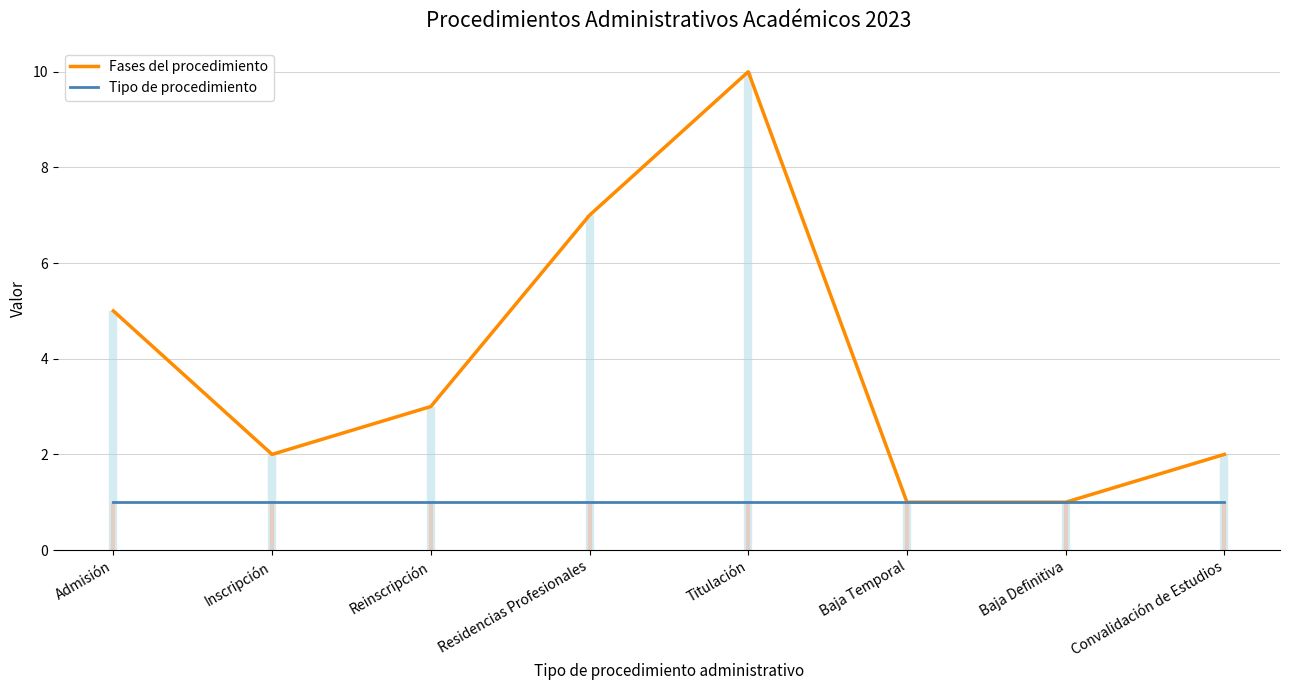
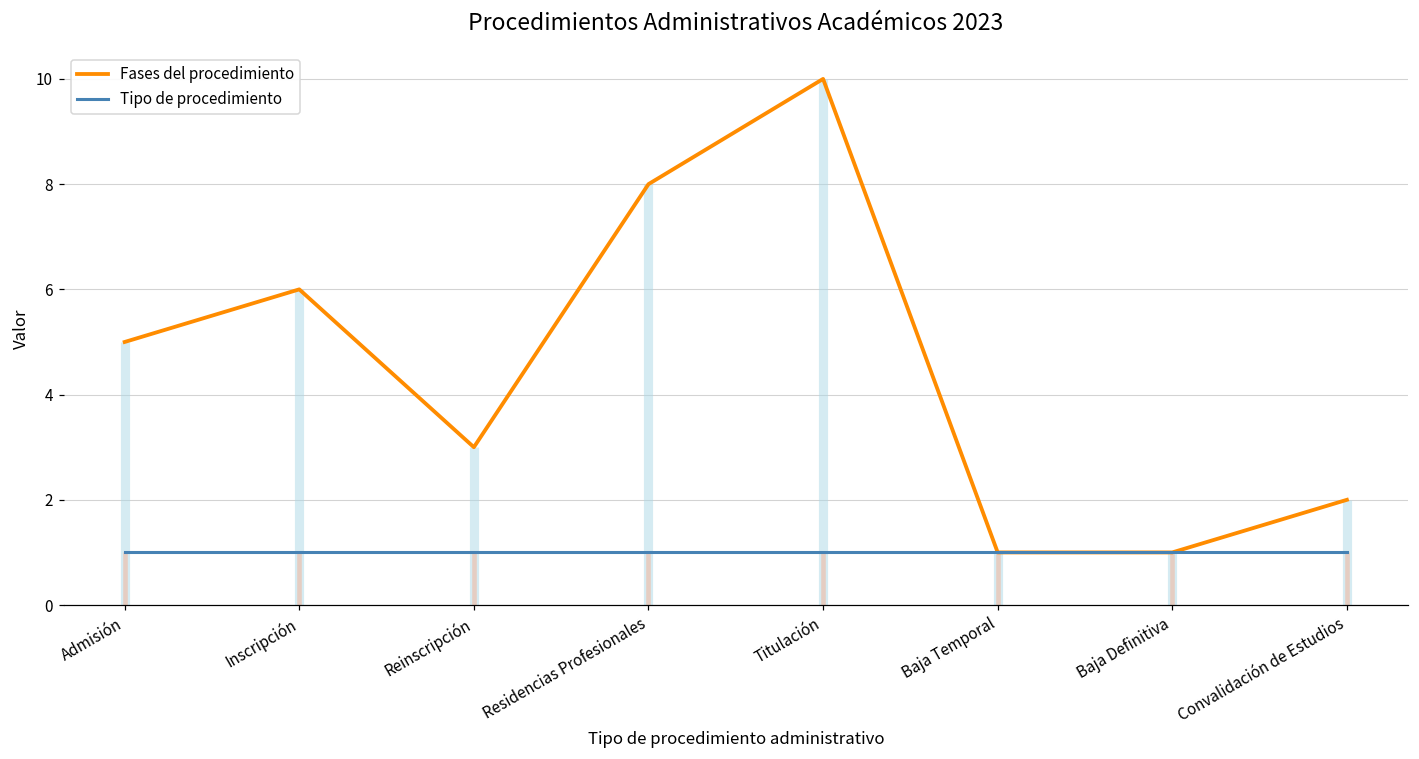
Fases del procedimiento, Inscripción: 2 -> 6
Fases del procedimiento, Residencias Profesionales: 7 -> 8
